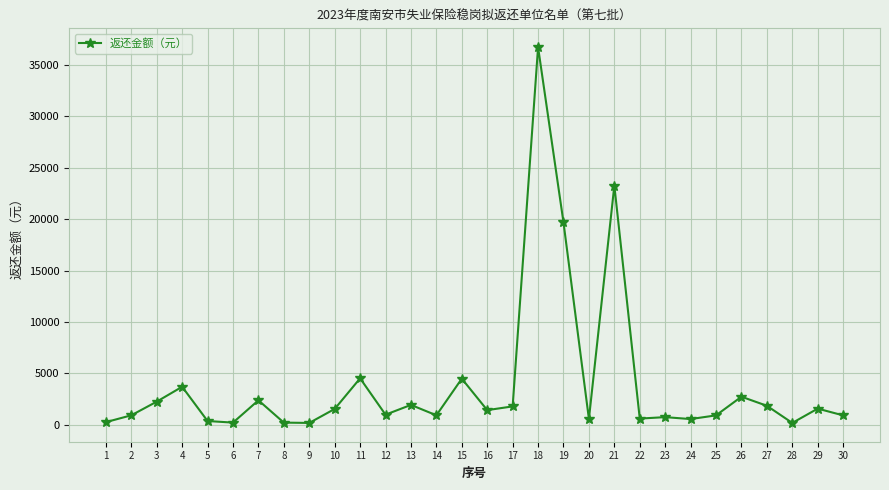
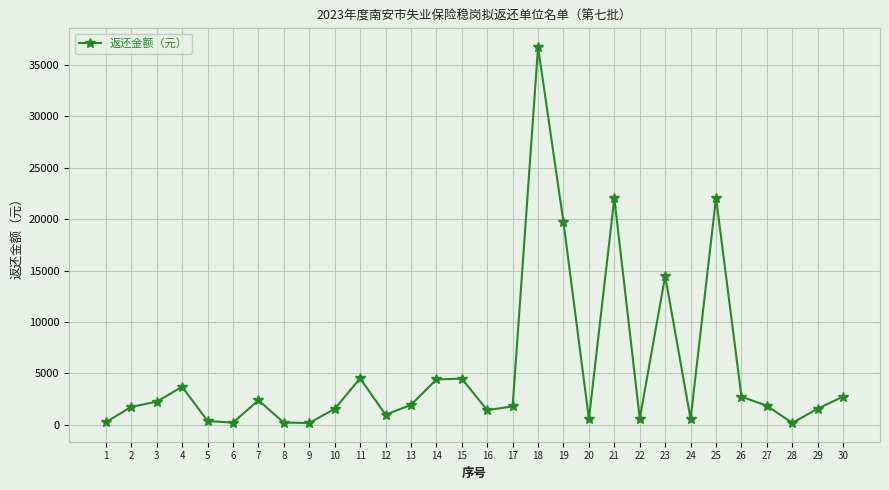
2: 900 -> 1700
14: 900 -> 4400
21: 23300 -> 22000
23: 700 -> 14500
25: 900 -> 22100
30: 900 -> 2800
